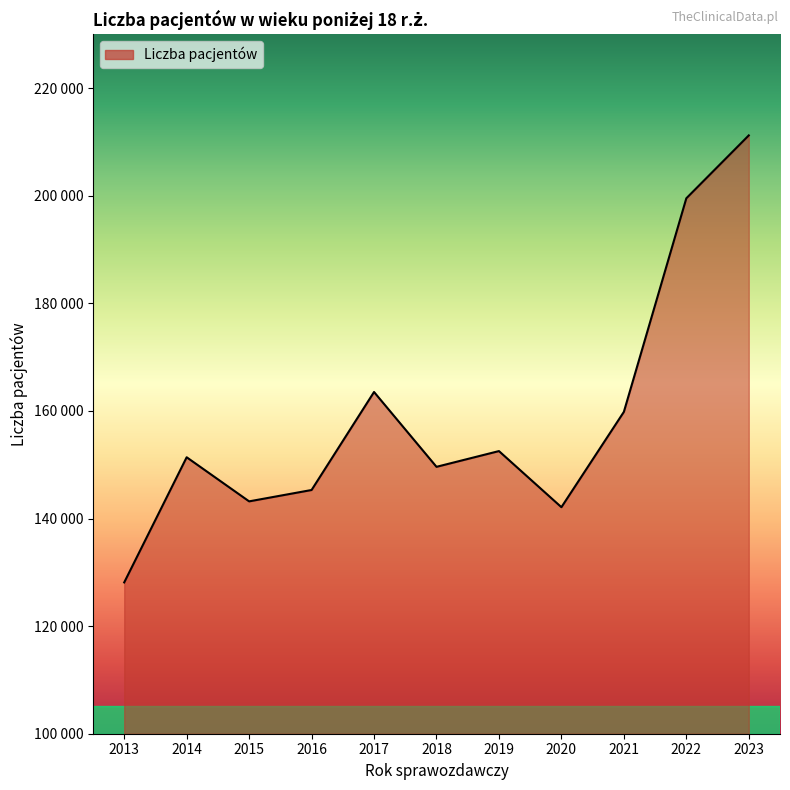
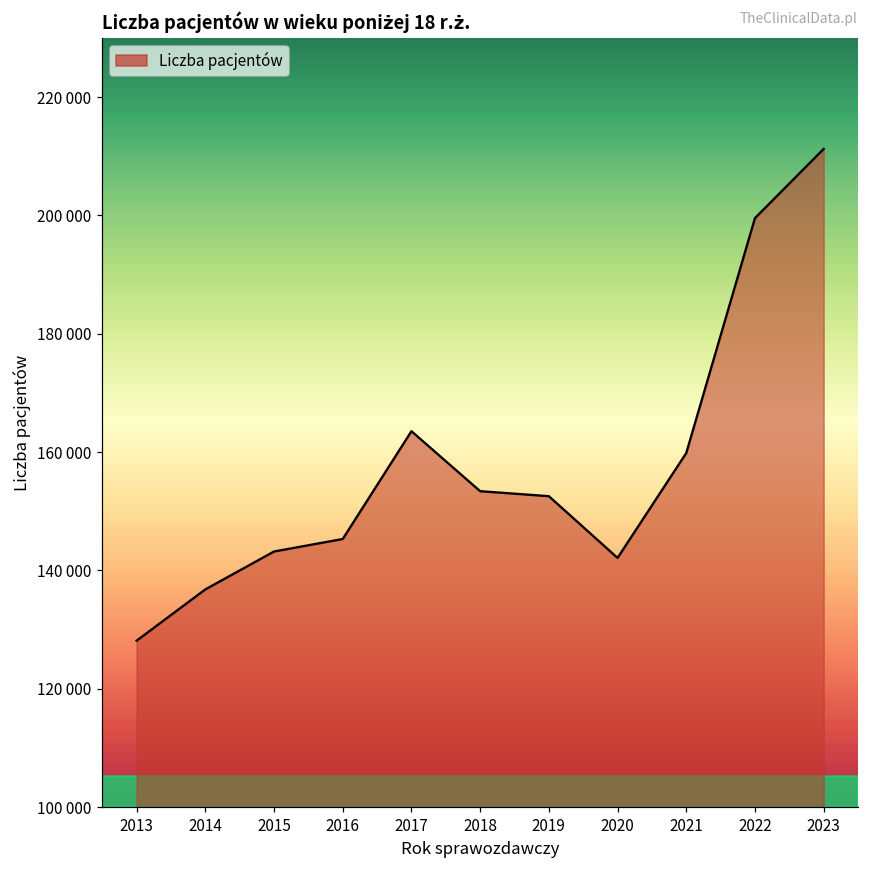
2014: 151000 -> 137000
2018: 150000 -> 153000
